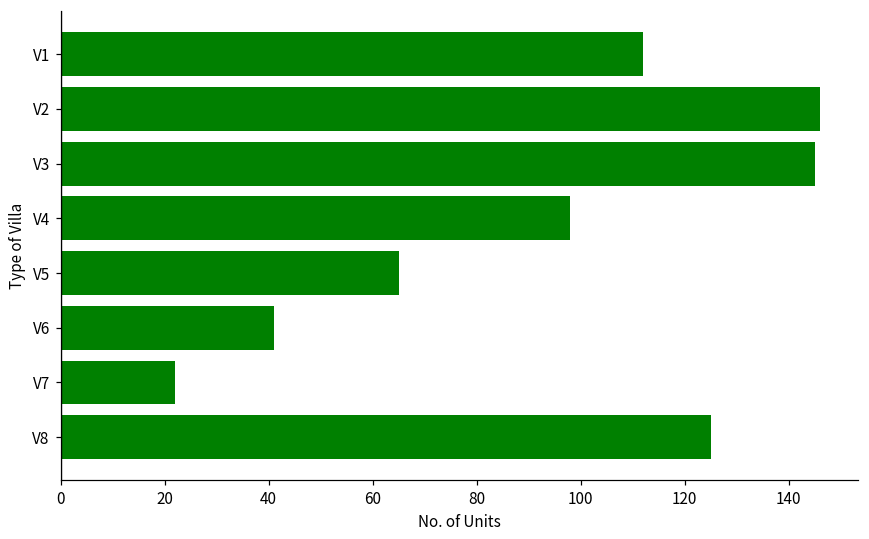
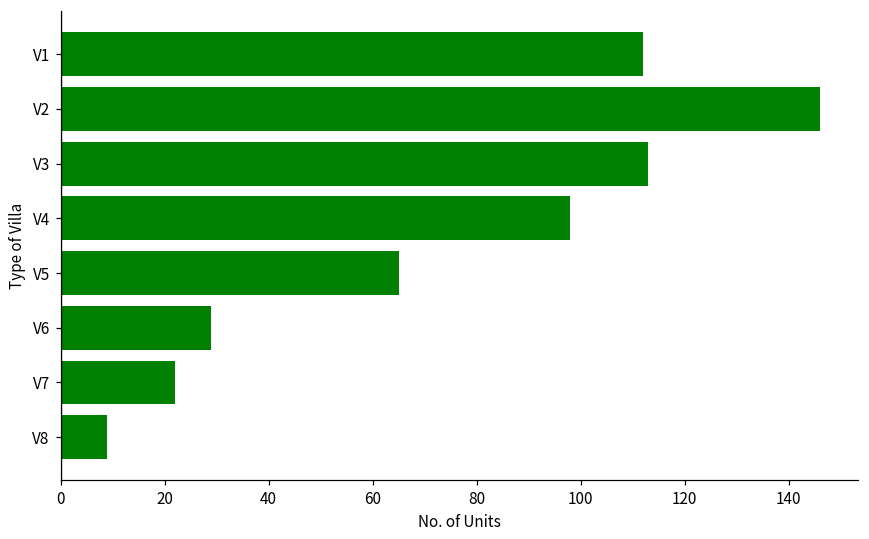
V3: 145 -> 113
V6: 41 -> 29
V8: 125 -> 9
